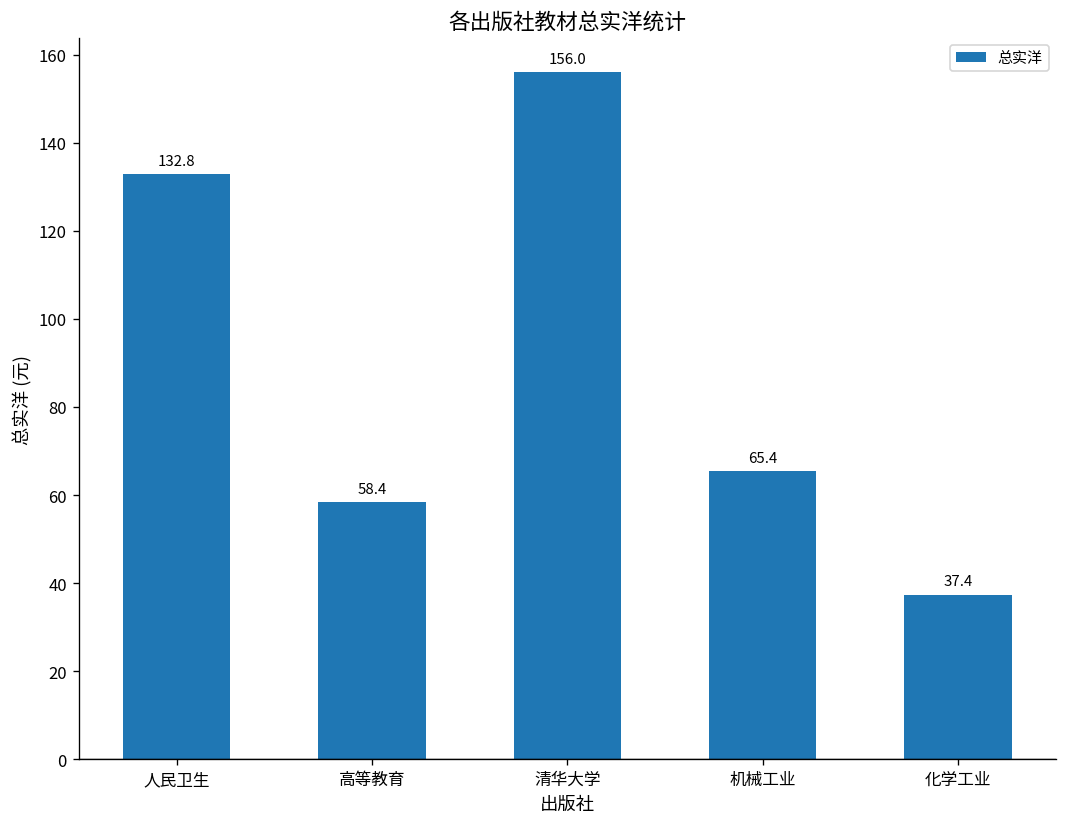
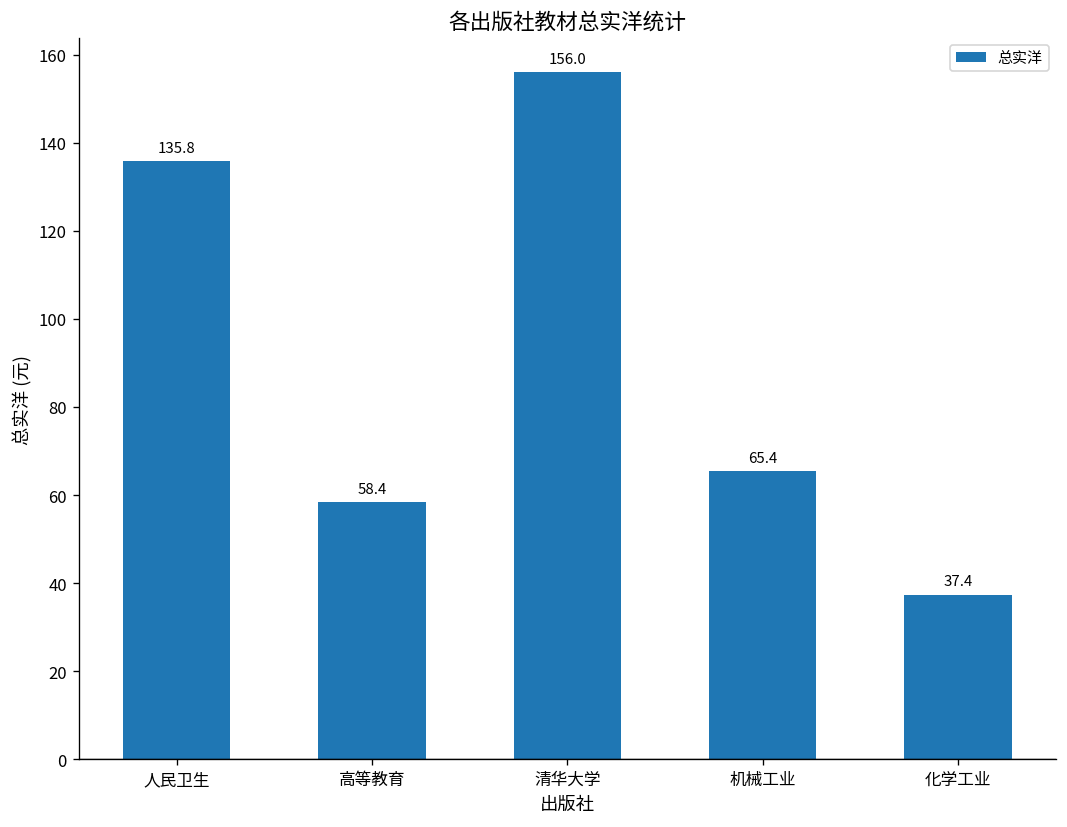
人民卫生: 132.8 -> 135.8
